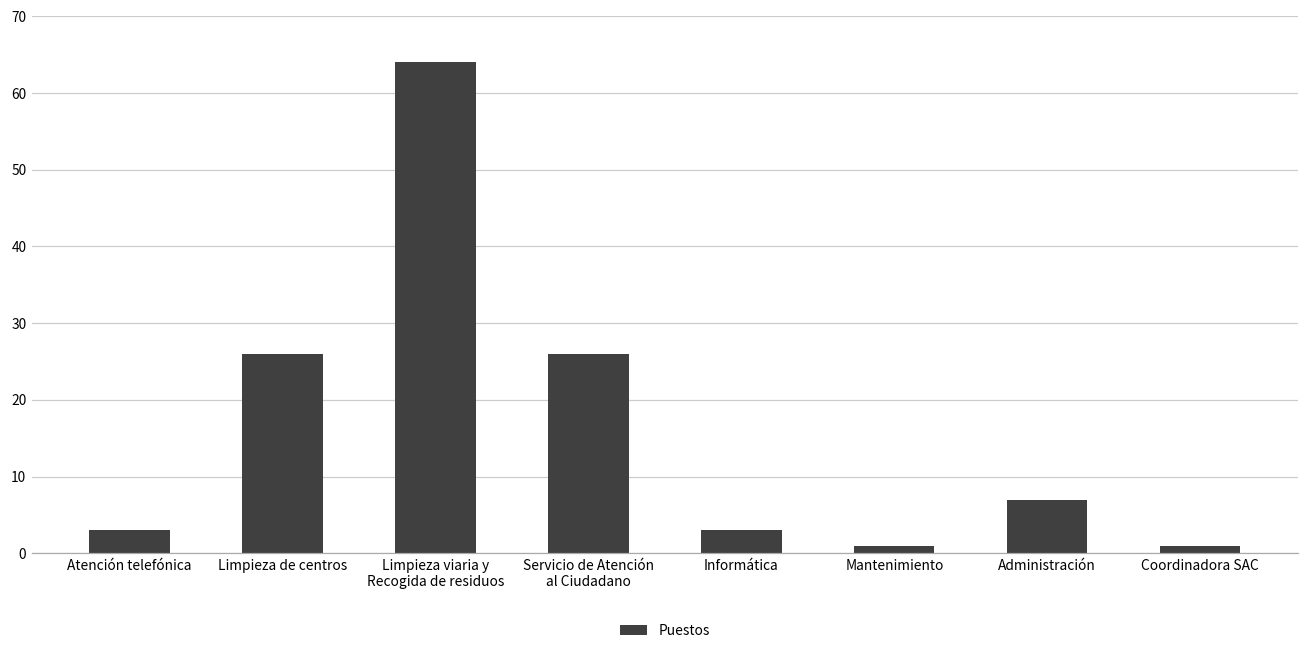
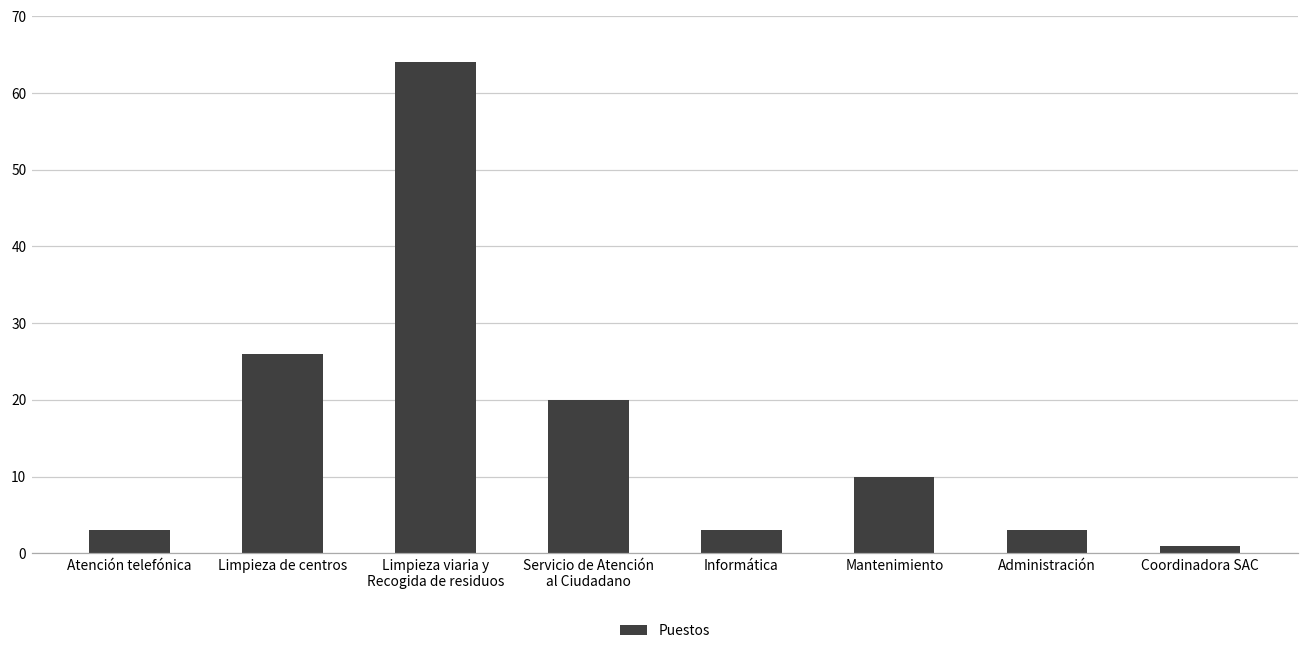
Servicio de Atención al Ciudadano: 26 -> 20
Mantenimiento: 1 -> 10
Administración: 7 -> 3
